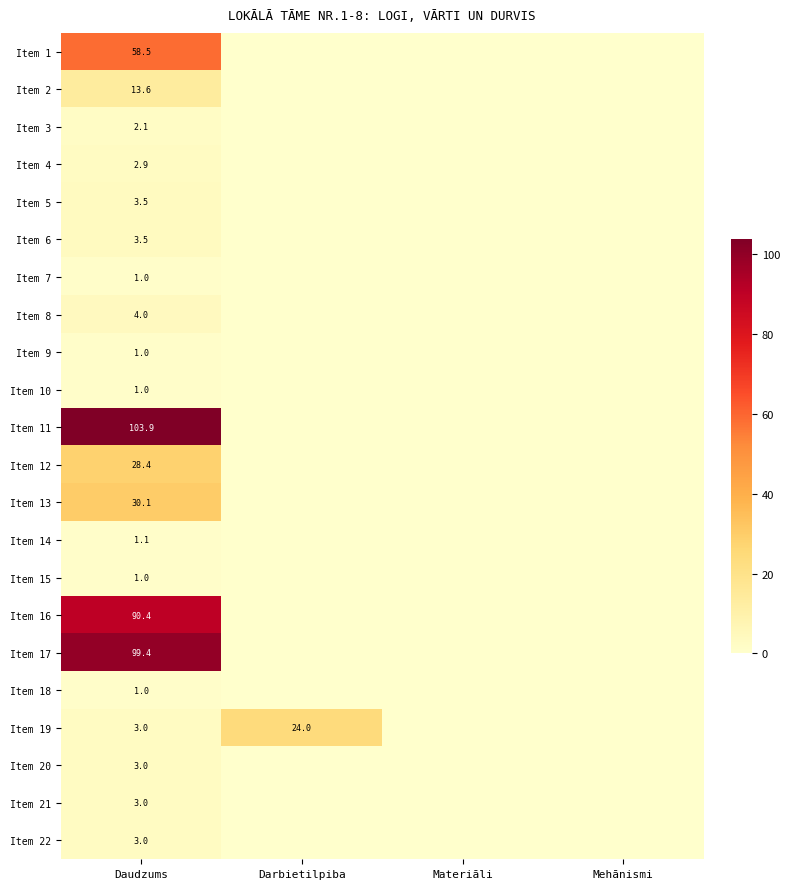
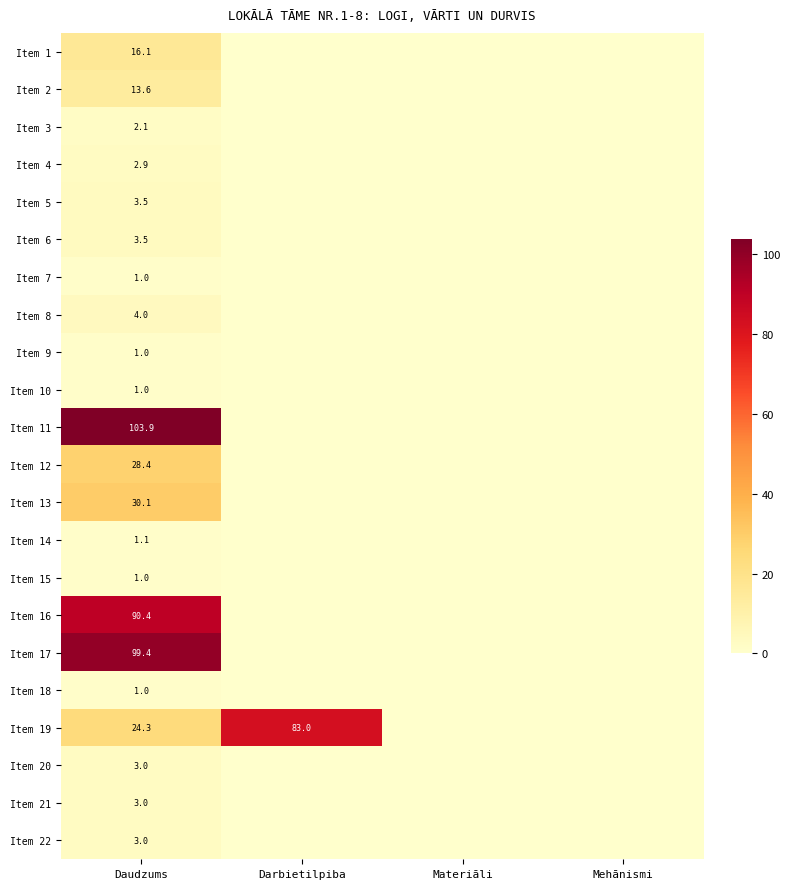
Item 1, Daudzums: 58.5 -> 16.1
Item 19, Daudzums: 3.0 -> 24.3
Item 19, Darbietilpiba: 24.0 -> 83.0
